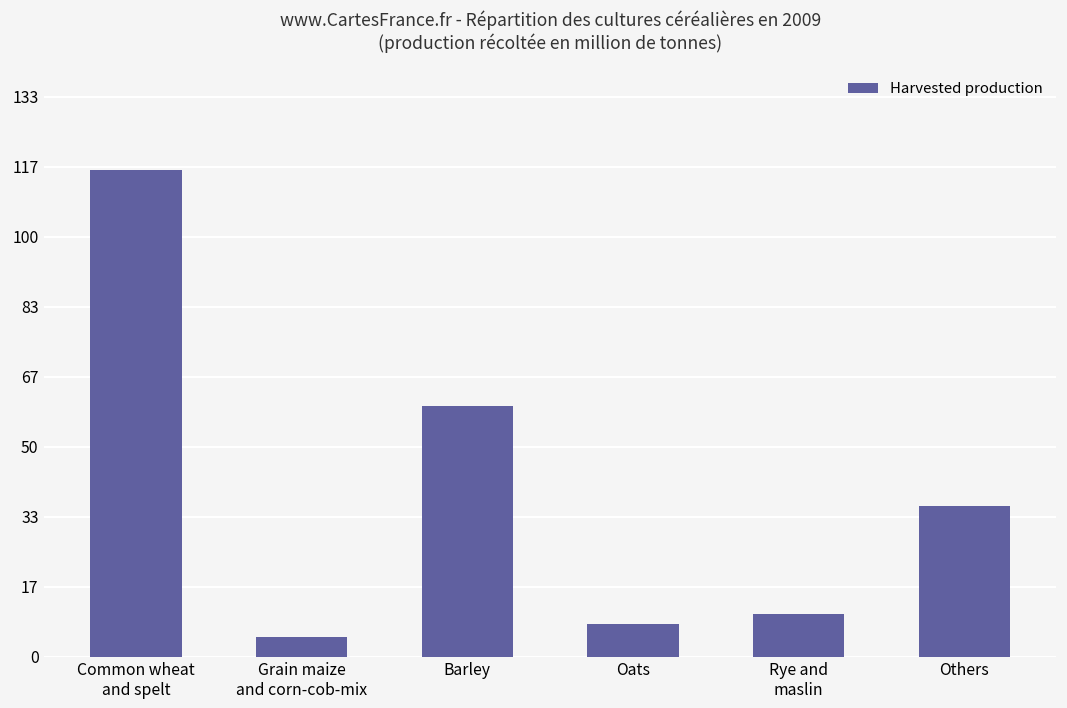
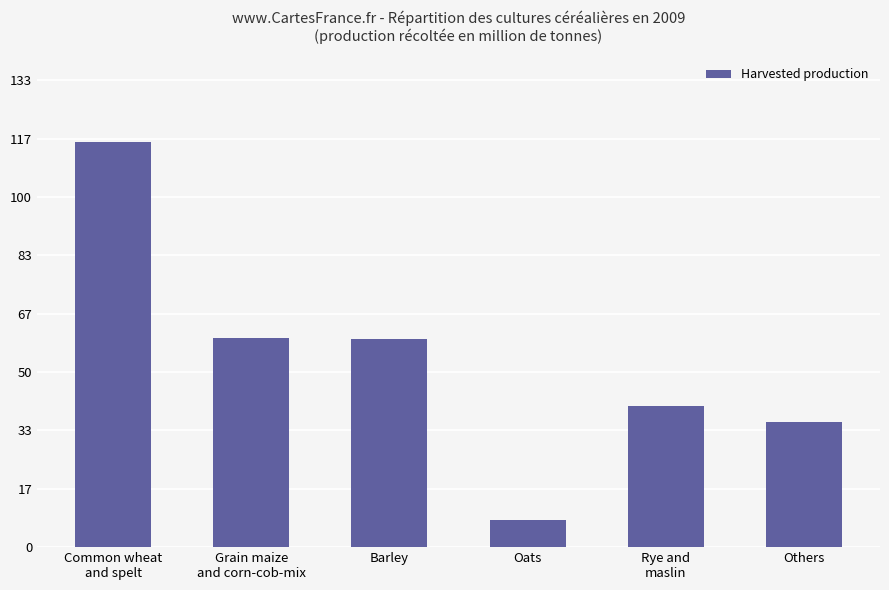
Grain maize and corn-cob-mix: 5 -> 60
Rye and maslin: 10 -> 40
